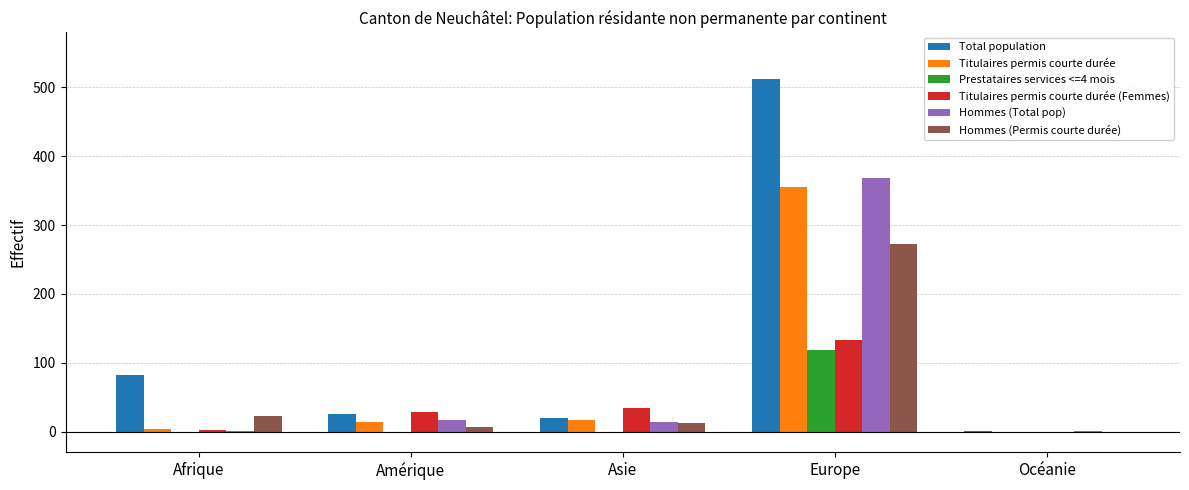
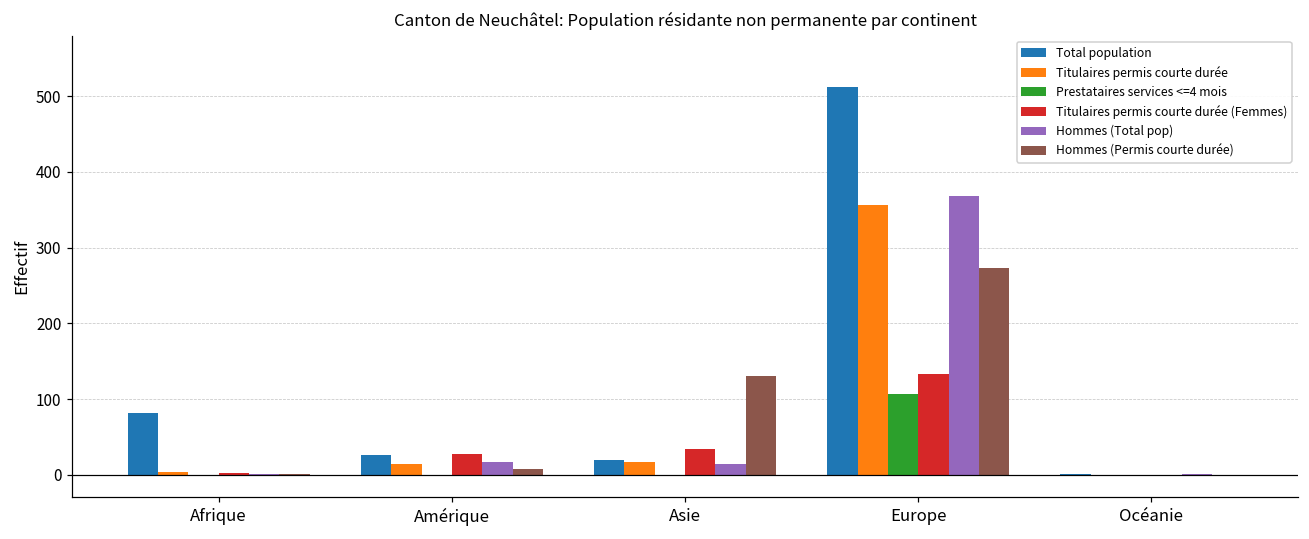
Hommes (Permis courte durée), Afrique: 20 -> 0
Hommes (Permis courte durée), Asie: 10 -> 130
Prestataires services <=4 mois, Europe: 120 -> 110
